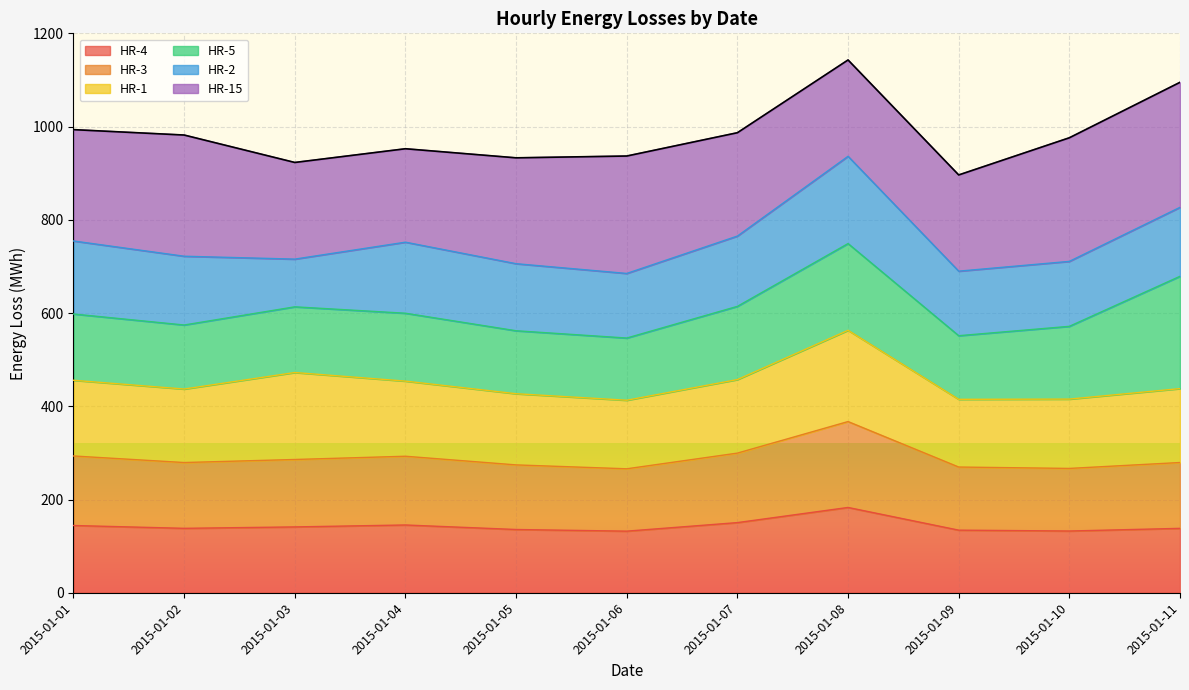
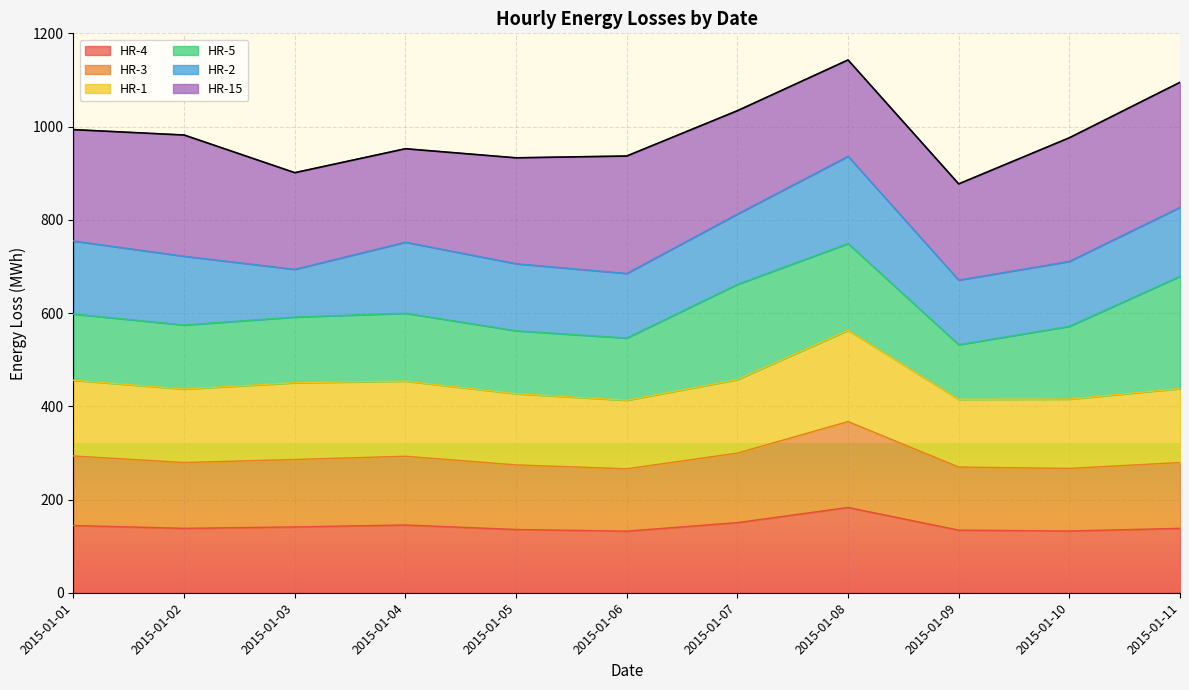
HR-1, 2015-01-03: 190 -> 160
HR-5, 2015-01-07: 160 -> 200
HR-5, 2015-01-09: 140 -> 120
